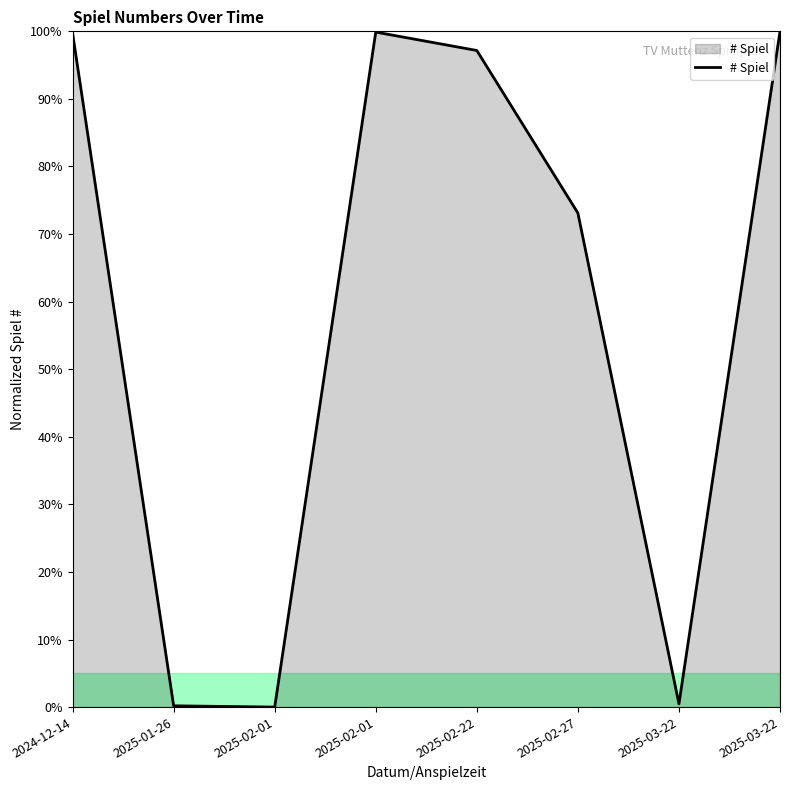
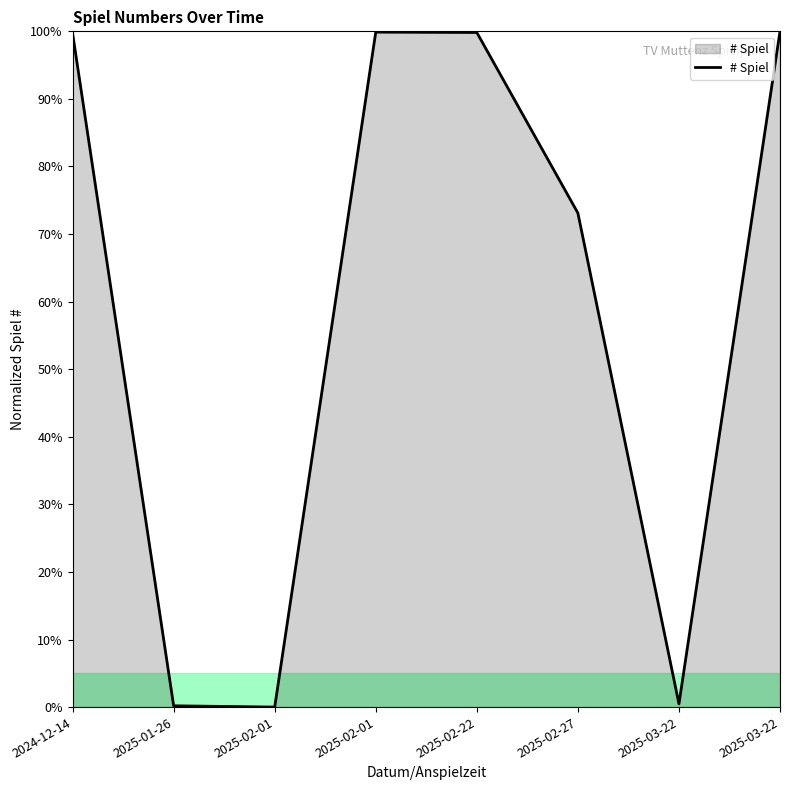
2025-02-22: 97% -> 100%
